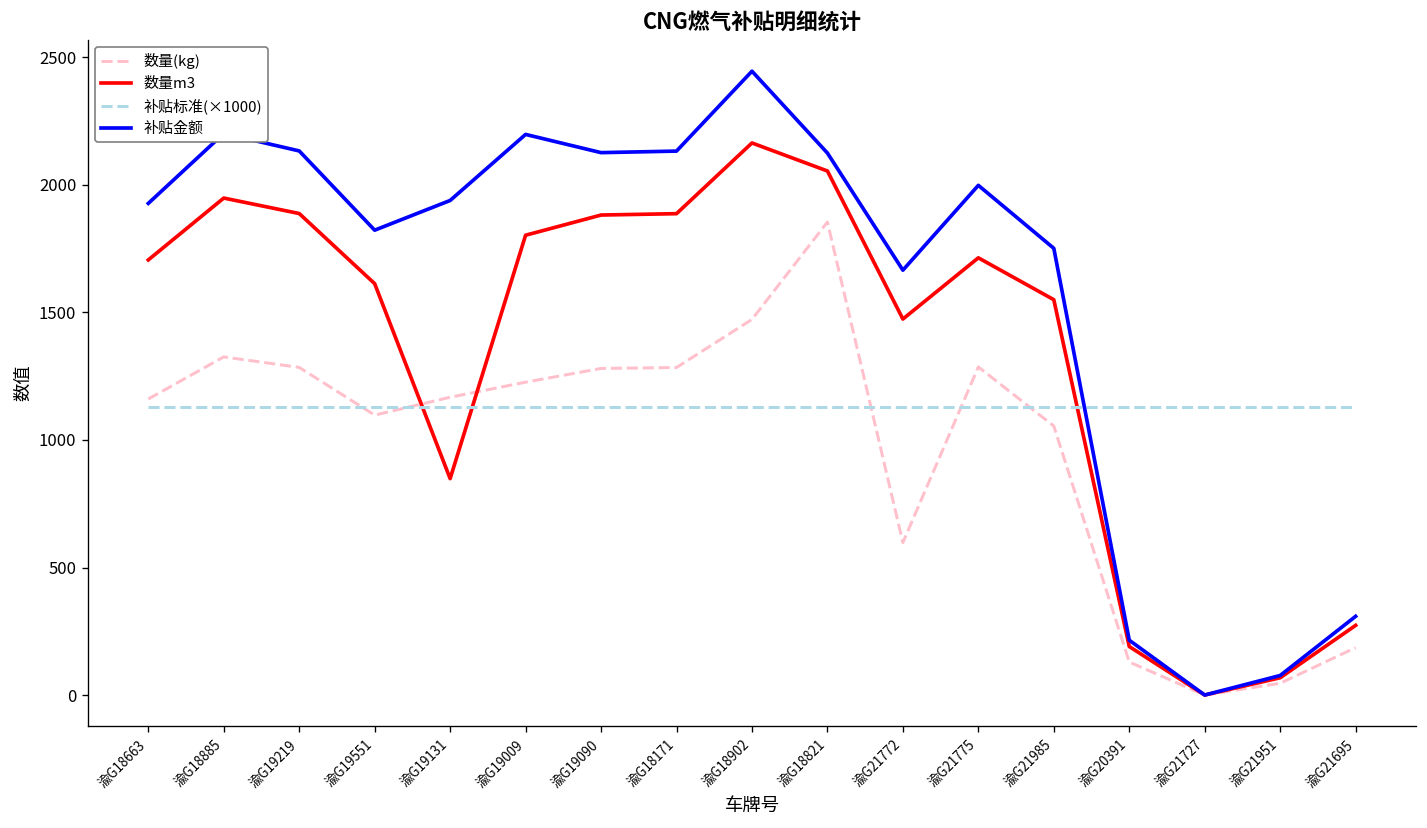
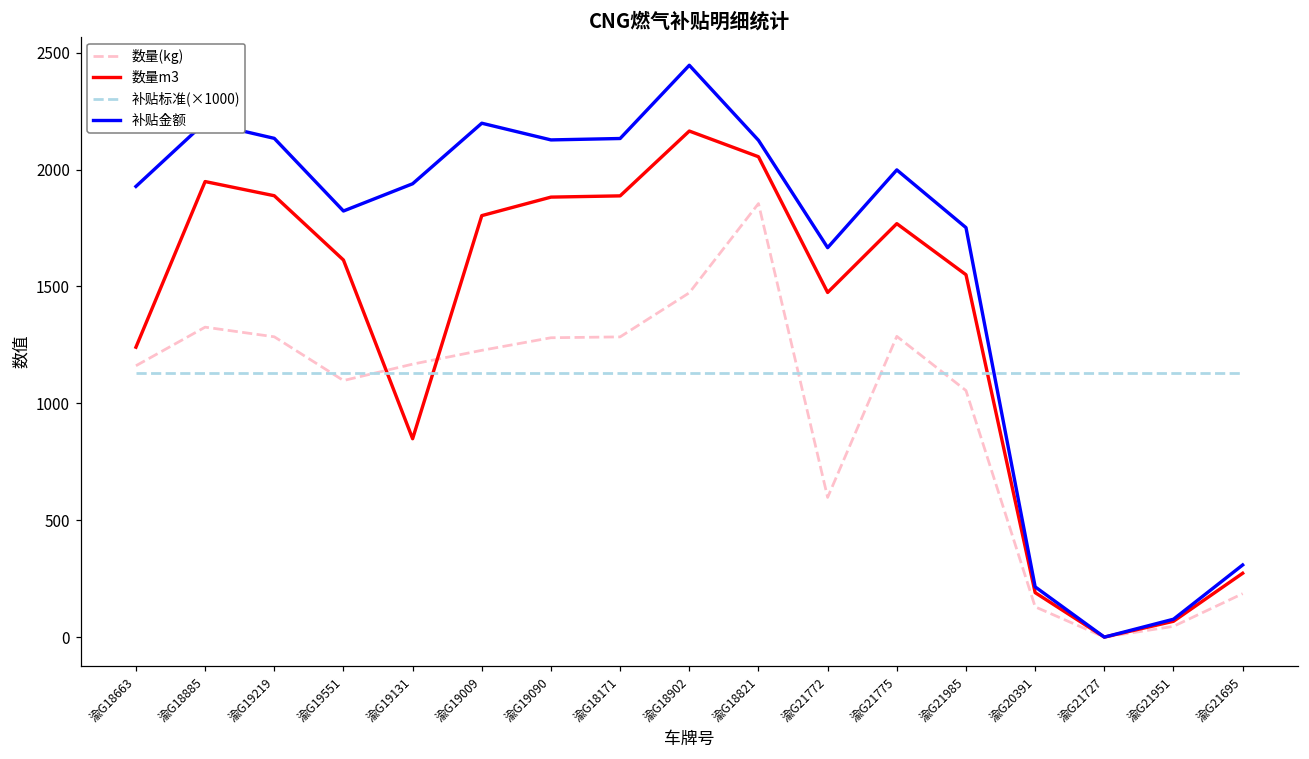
数量m3, 渝G18663: 1710 -> 1240
数量m3, 渝G21775: 1710 -> 1770
